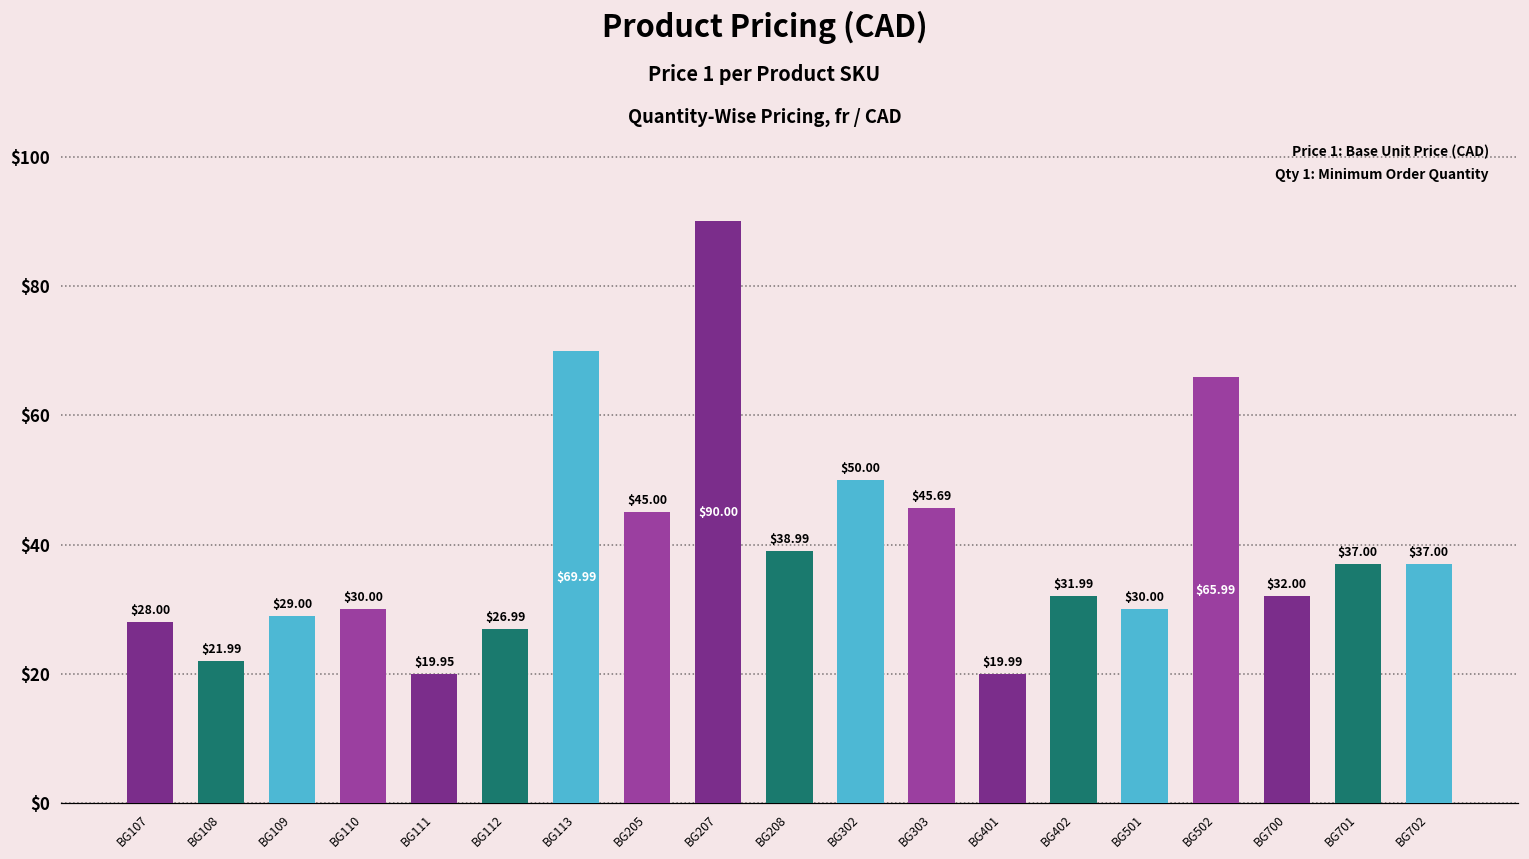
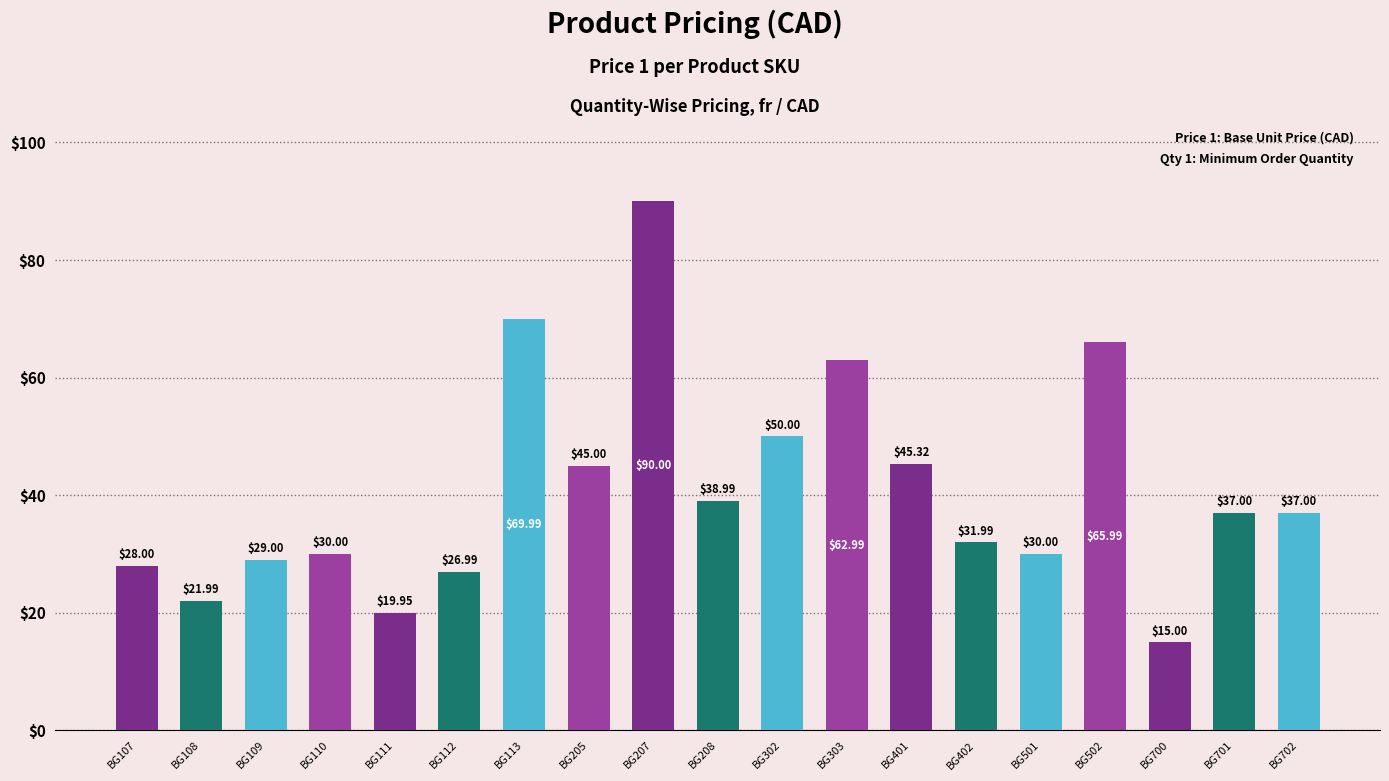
BG303: $45.69 -> $62.99
BG401: $19.99 -> $45.32
BG700: $32.00 -> $15.00
